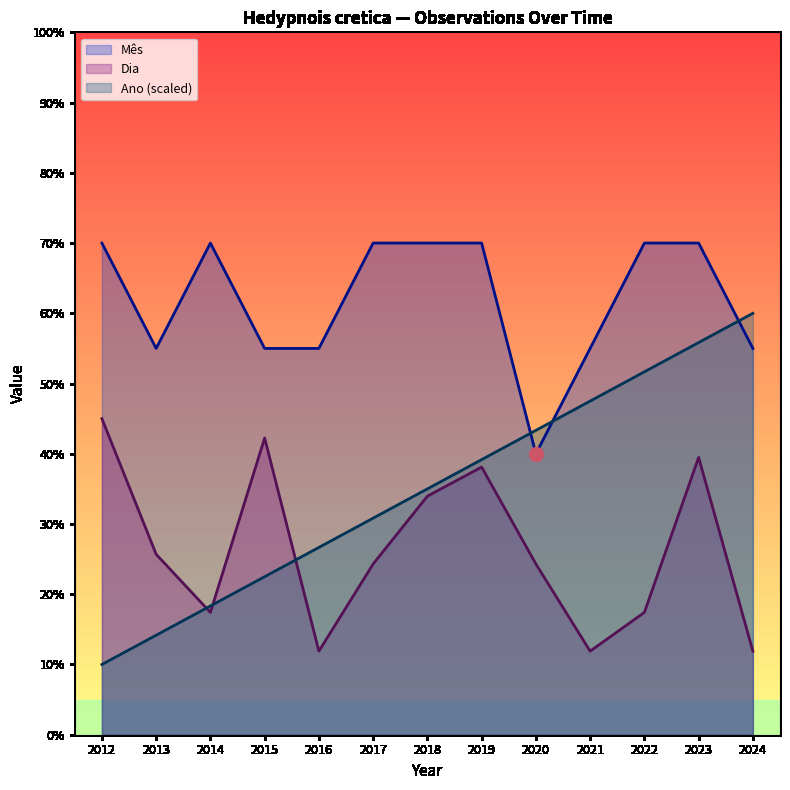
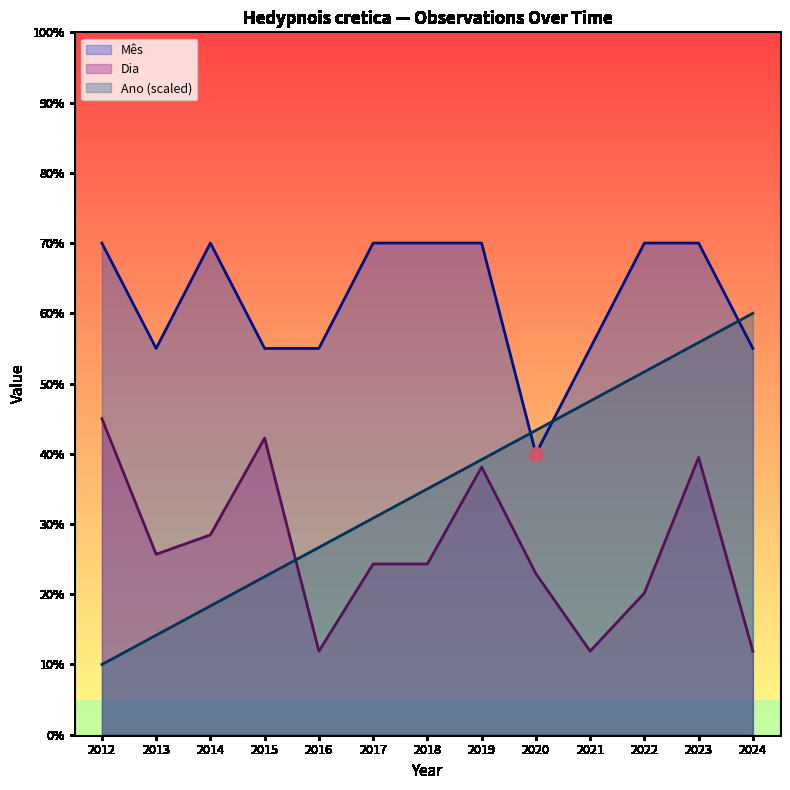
Dia, 2014: 17% -> 28%
Dia, 2018: 34% -> 24%
Dia, 2020: 24% -> 23%
Dia, 2022: 17% -> 20%
